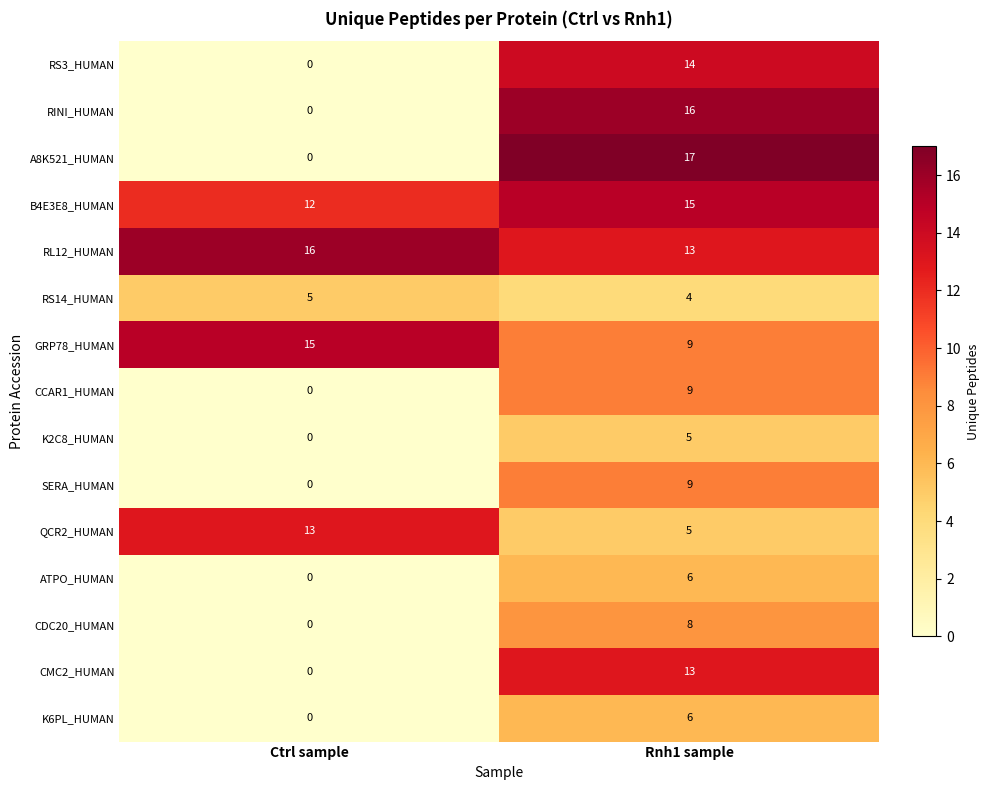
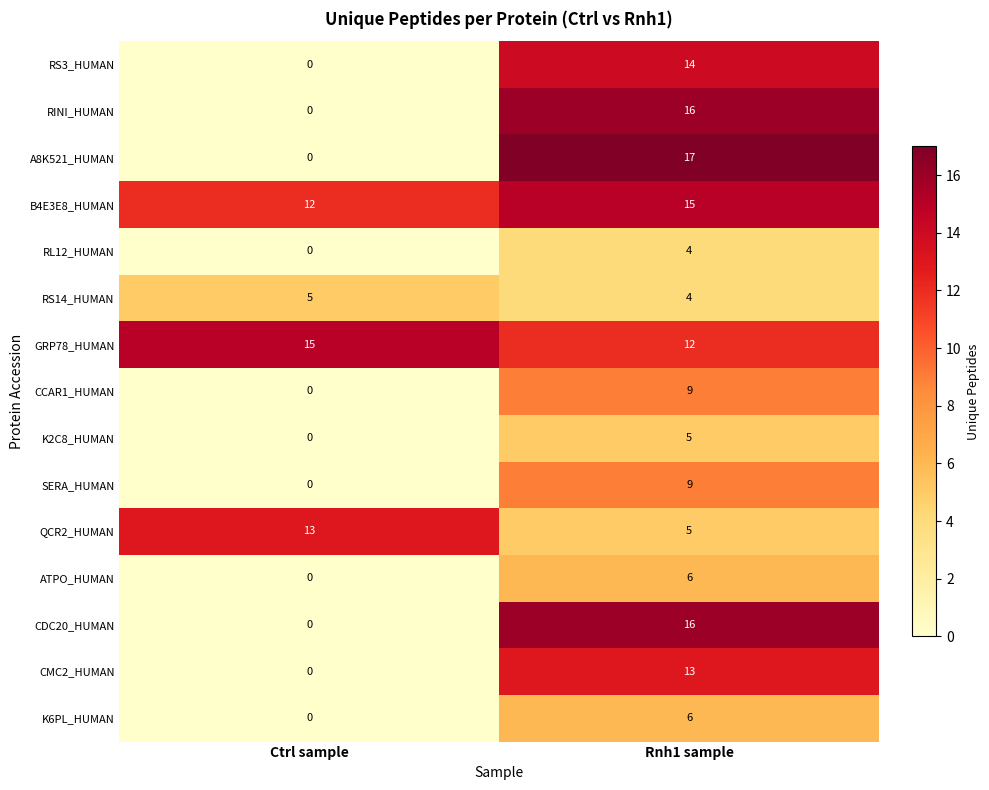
RL12_HUMAN, Ctrl sample: 16 -> 0
RL12_HUMAN, Rnh1 sample: 13 -> 4
GRP78_HUMAN, Rnh1 sample: 9 -> 12
CDC20_HUMAN, Rnh1 sample: 8 -> 16
